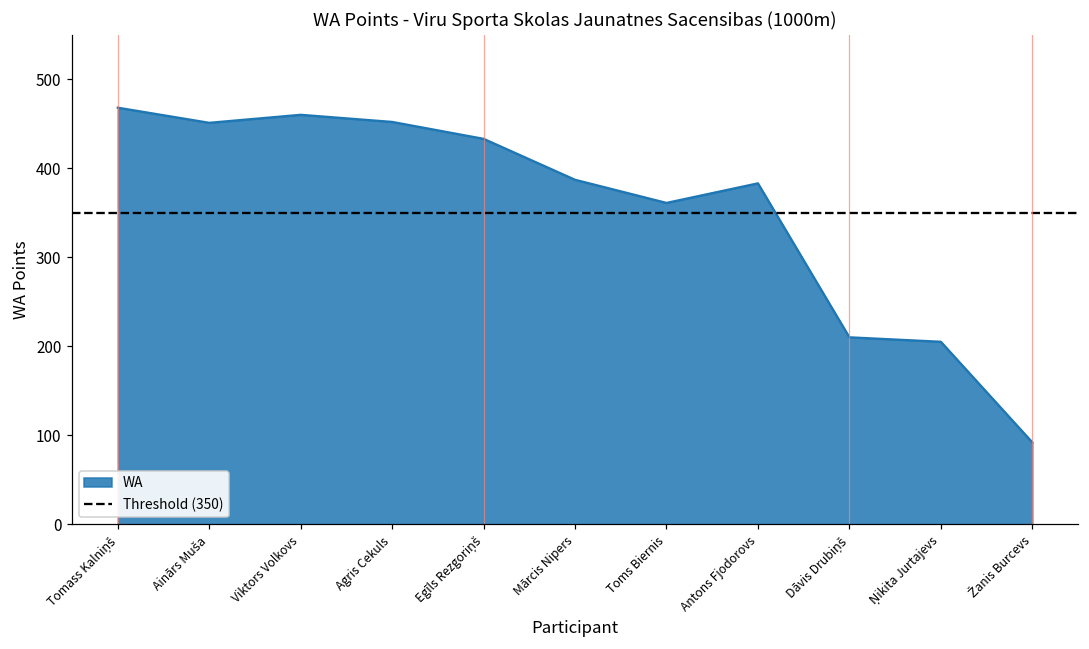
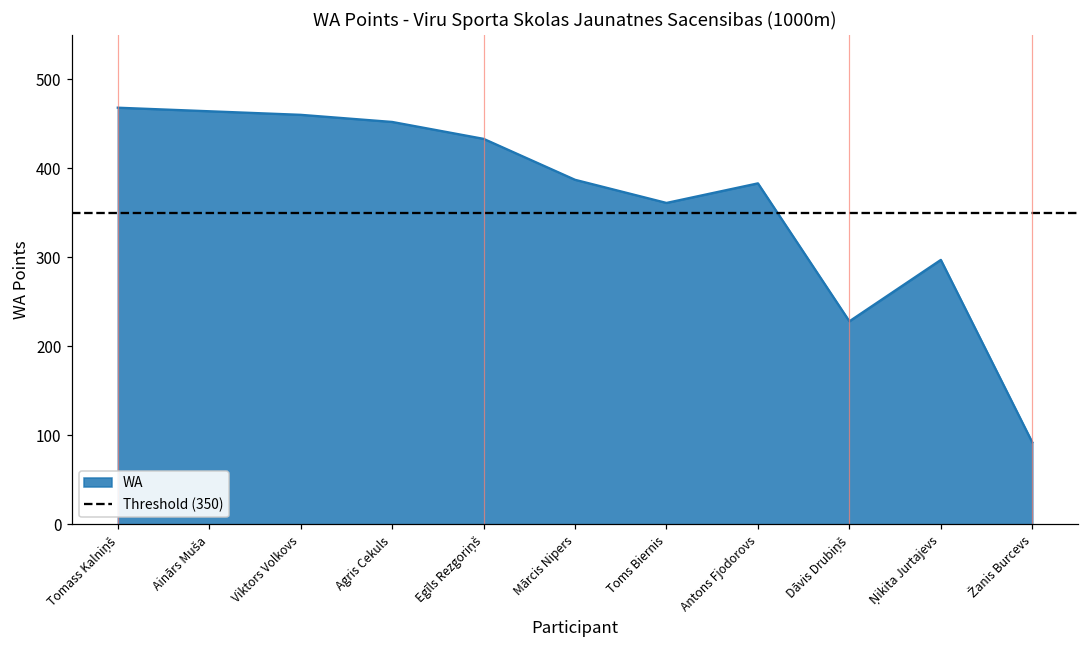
Ainārs Muša: 450 -> 460
Dāvis Drubiņš: 210 -> 230
Ņikita Jurtajevs: 210 -> 300
